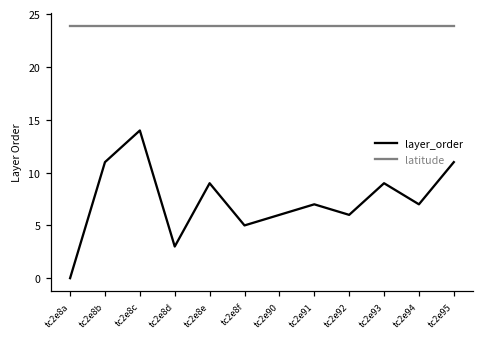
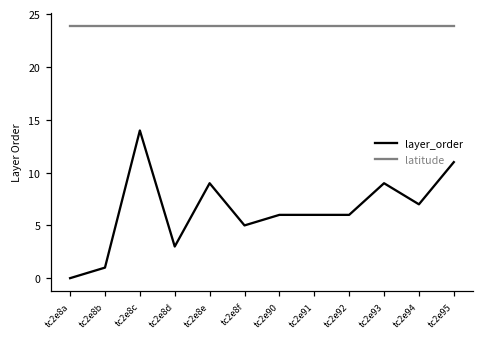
layer_order, tc2e8b: 11 -> 1
layer_order, tc2e91: 7 -> 6
